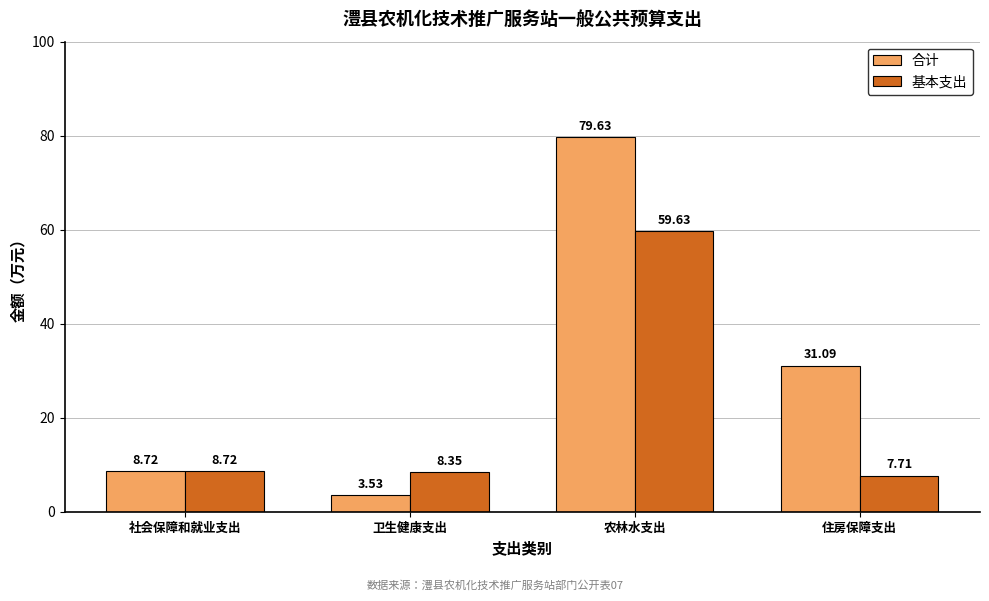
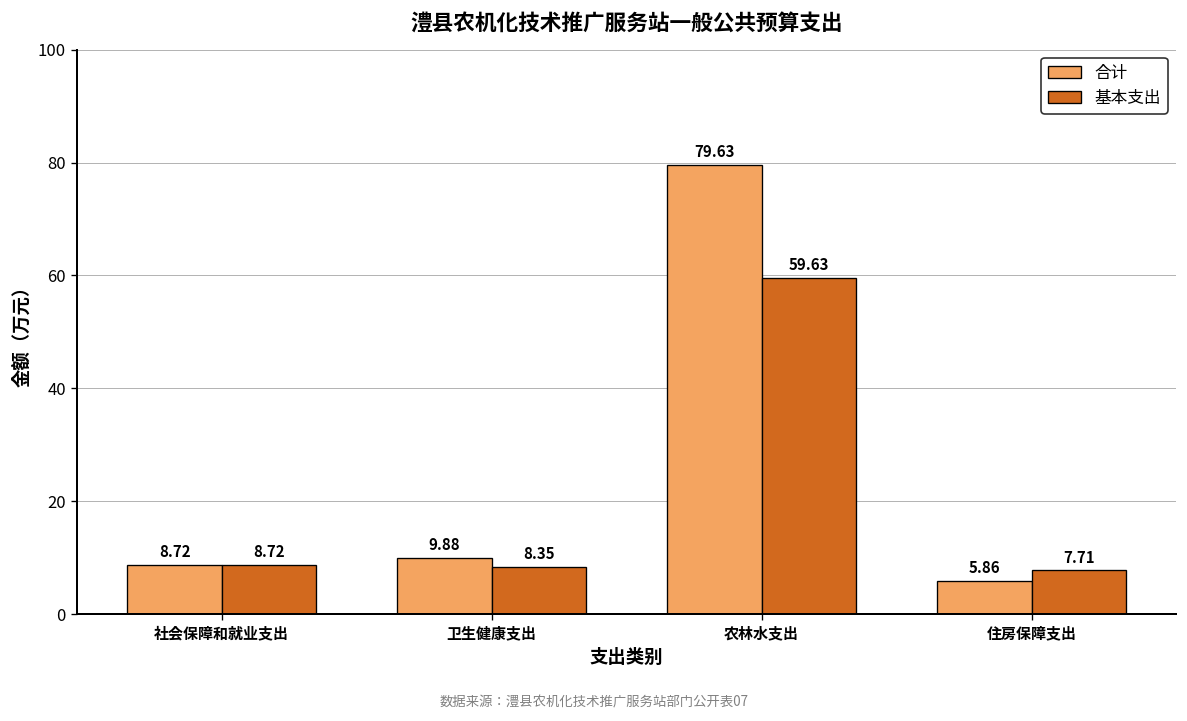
合计, 卫生健康支出: 3.53 -> 9.88
合计, 住房保障支出: 31.09 -> 5.86
